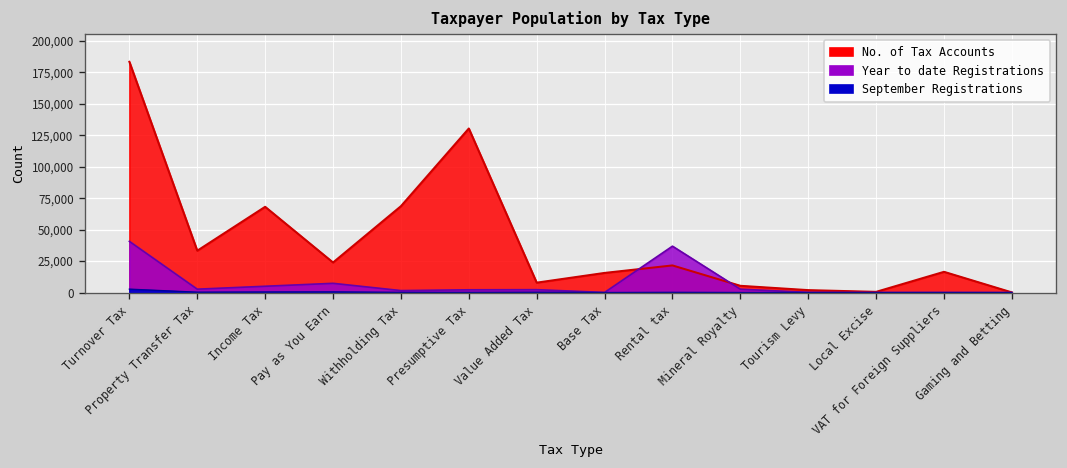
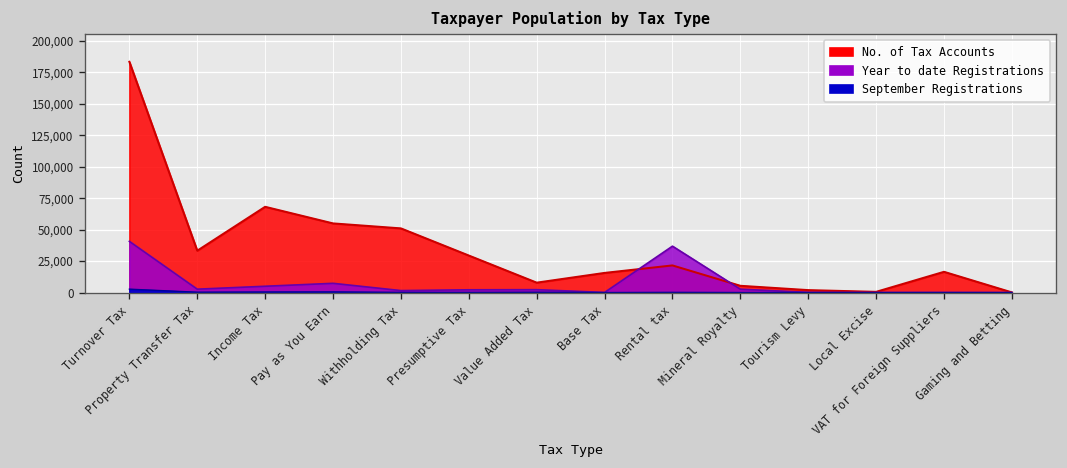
No. of Tax Accounts, Pay as You Earn: 24,000 -> 55,000
No. of Tax Accounts, Withholding Tax: 69,000 -> 51,000
No. of Tax Accounts, Presumptive Tax: 130,000 -> 29,000
